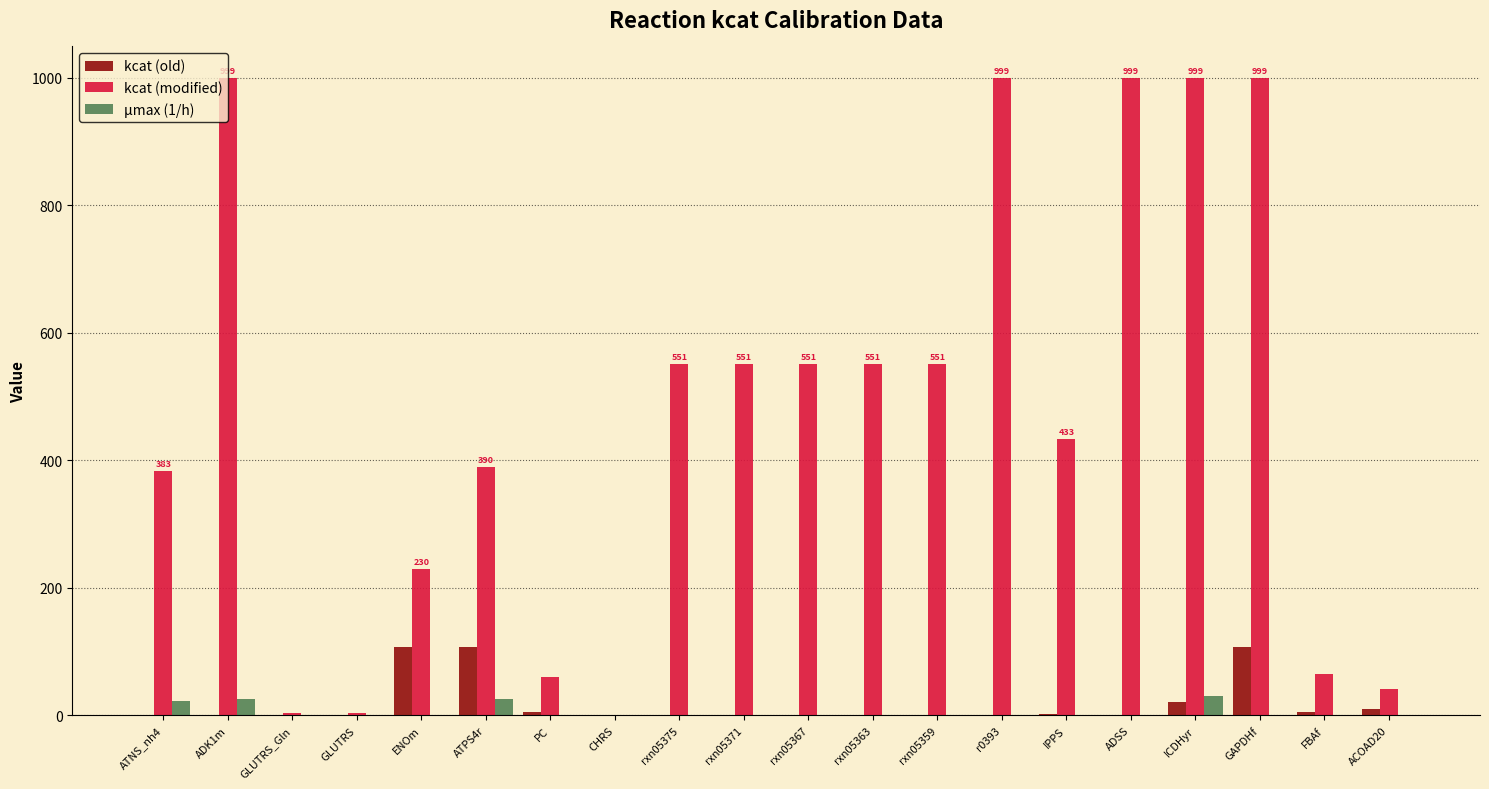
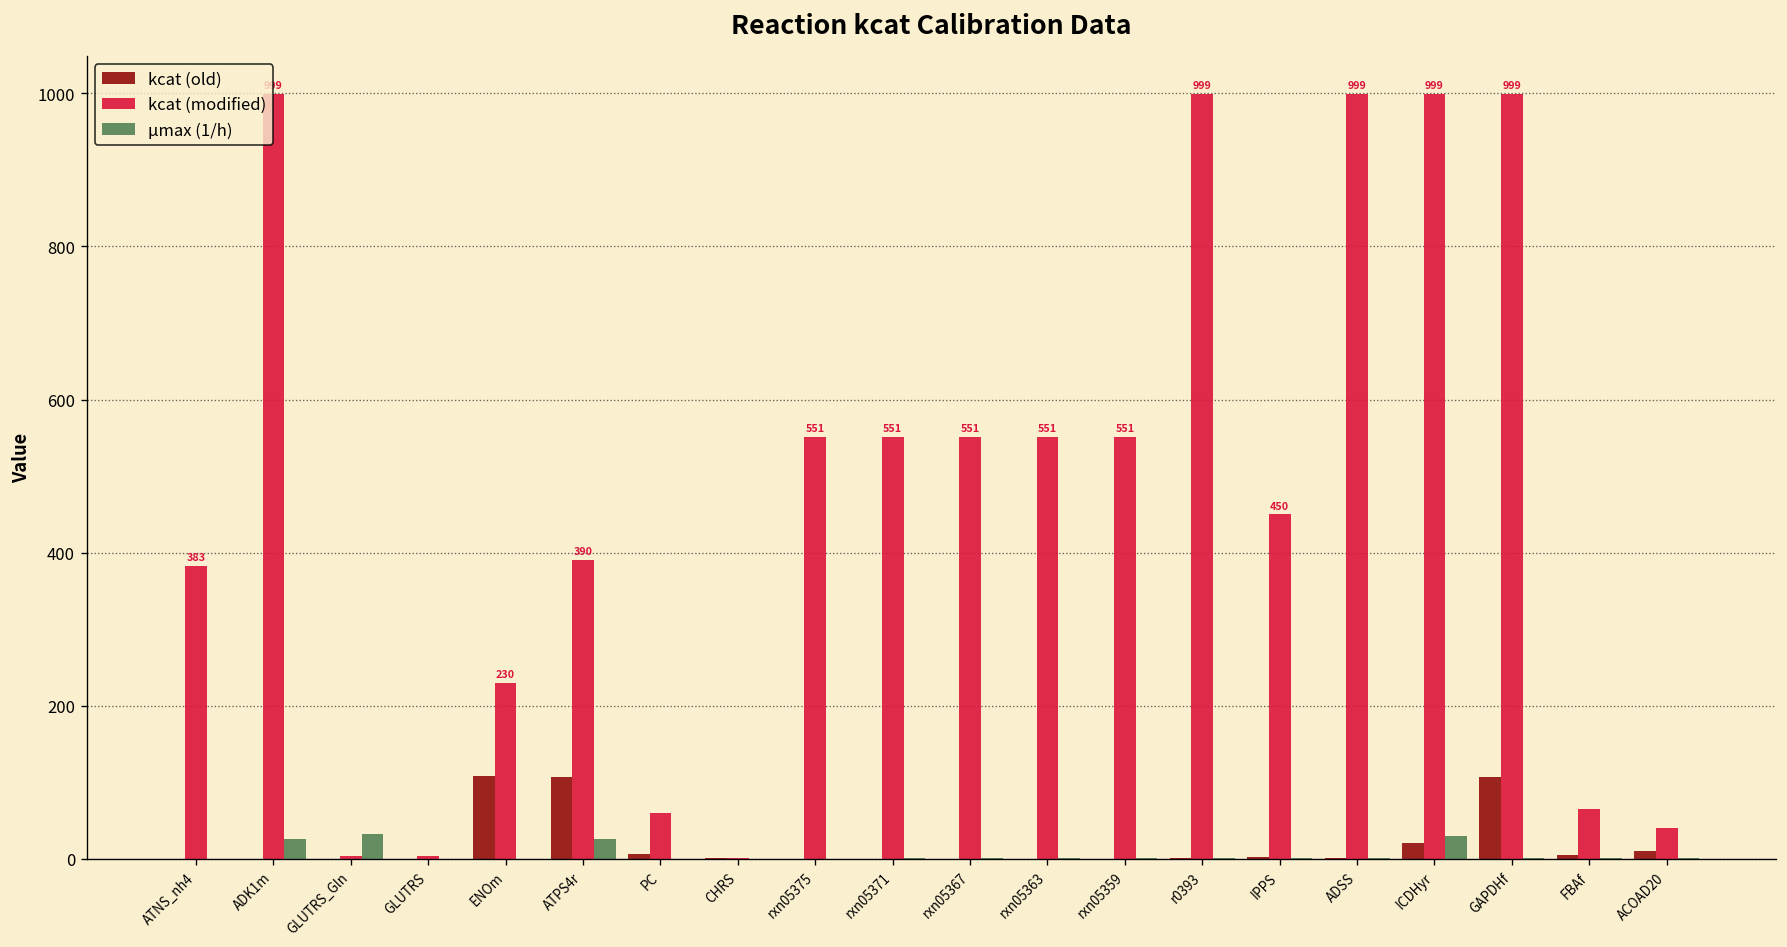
μmax (1/h), ATNS_nh4: 20 -> 0
μmax (1/h), GLUTRS_Gln: 0 -> 30
kcat (modified), IPPS: 433 -> 450
